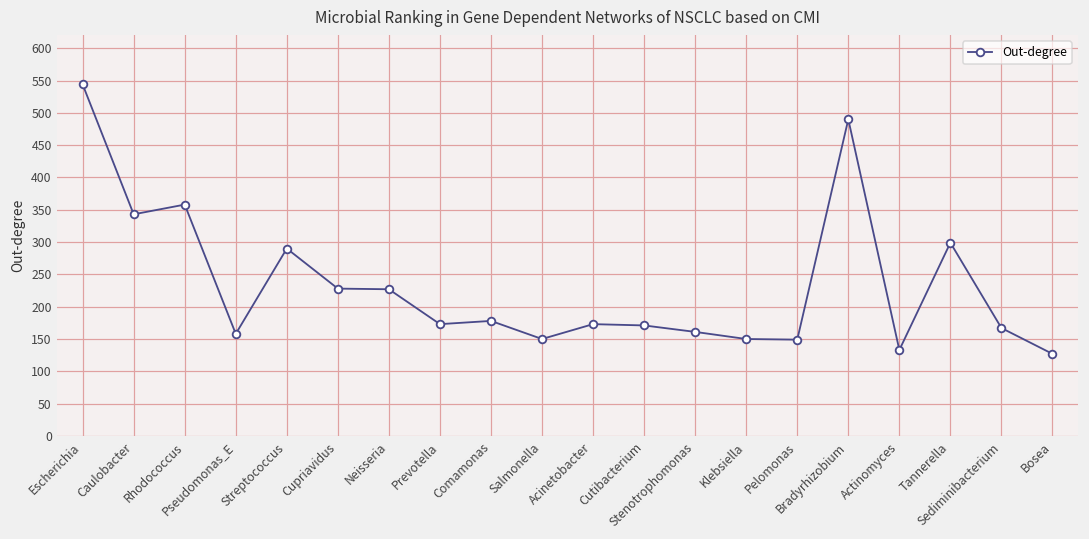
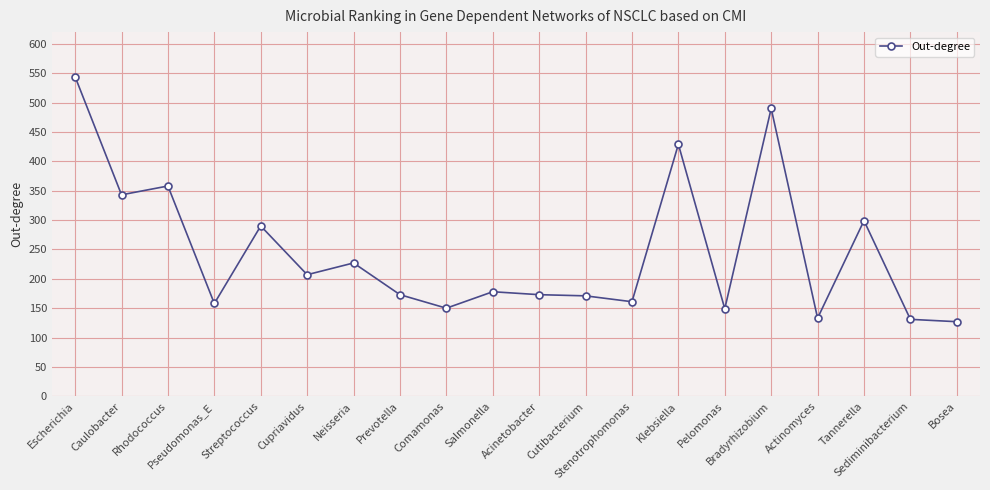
Cupriavidus: 230 -> 210
Comamonas: 180 -> 150
Salmonella: 150 -> 180
Klebsiella: 150 -> 430
Sediminibacterium: 170 -> 130
